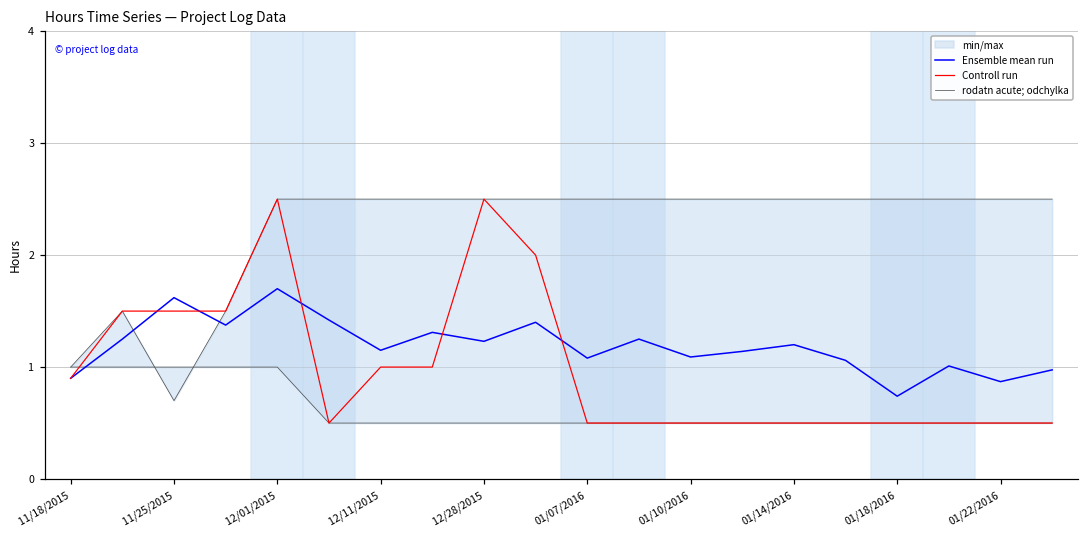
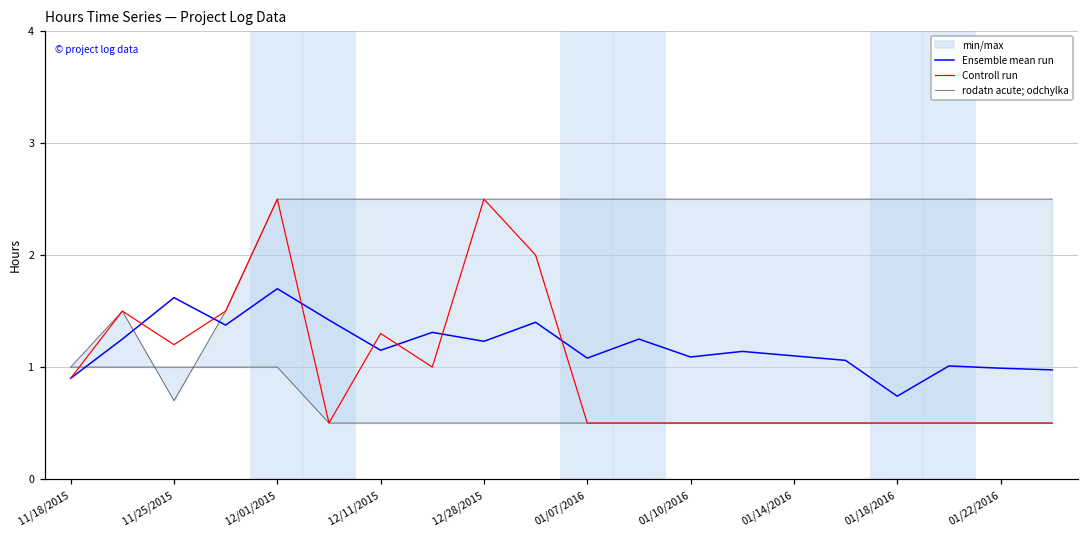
Controll run, 11/25/2015: 1.5 -> 1.2
Controll run, 12/11/2015: 1.0 -> 1.3
Ensemble mean run, 01/14/2016: 1.2 -> 1.1
Ensemble mean run, 01/22/2016: 0.87 -> 0.99
